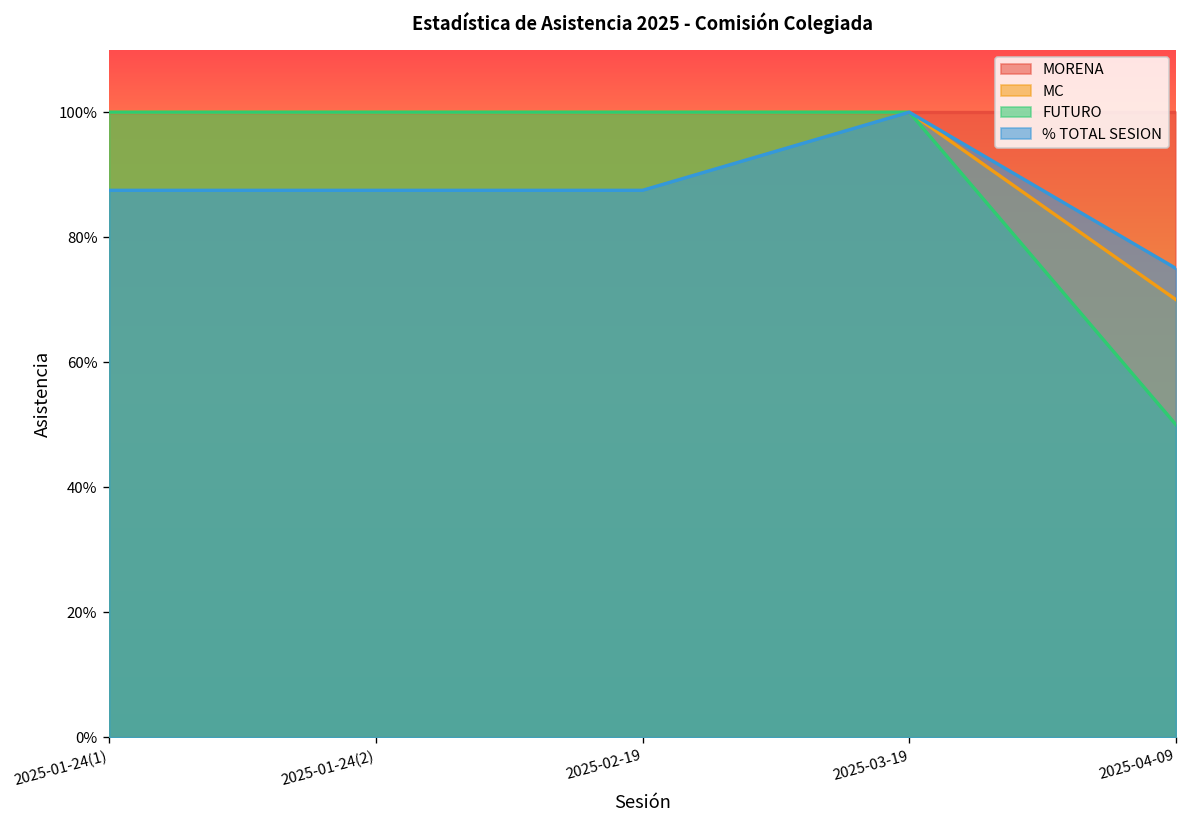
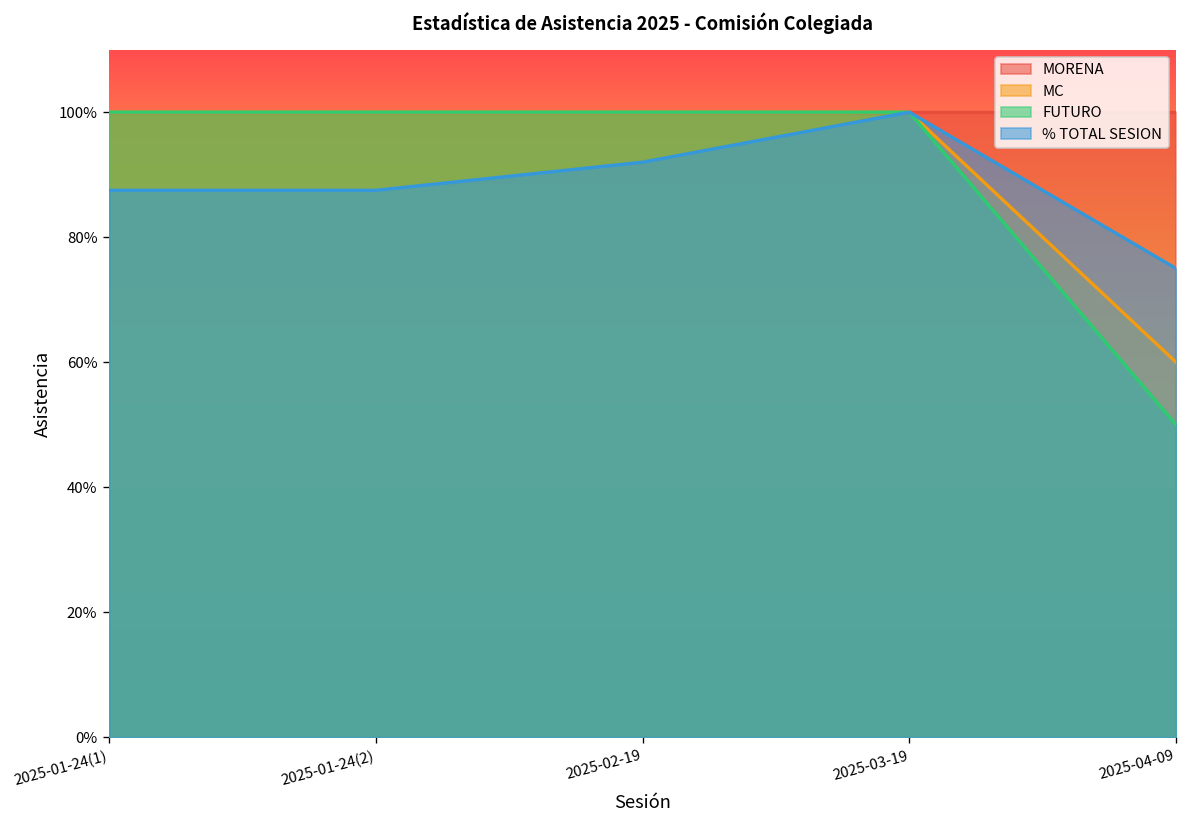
% TOTAL SESION, 2025-02-19: 88% -> 92%
MC, 2025-04-09: 70% -> 60%
